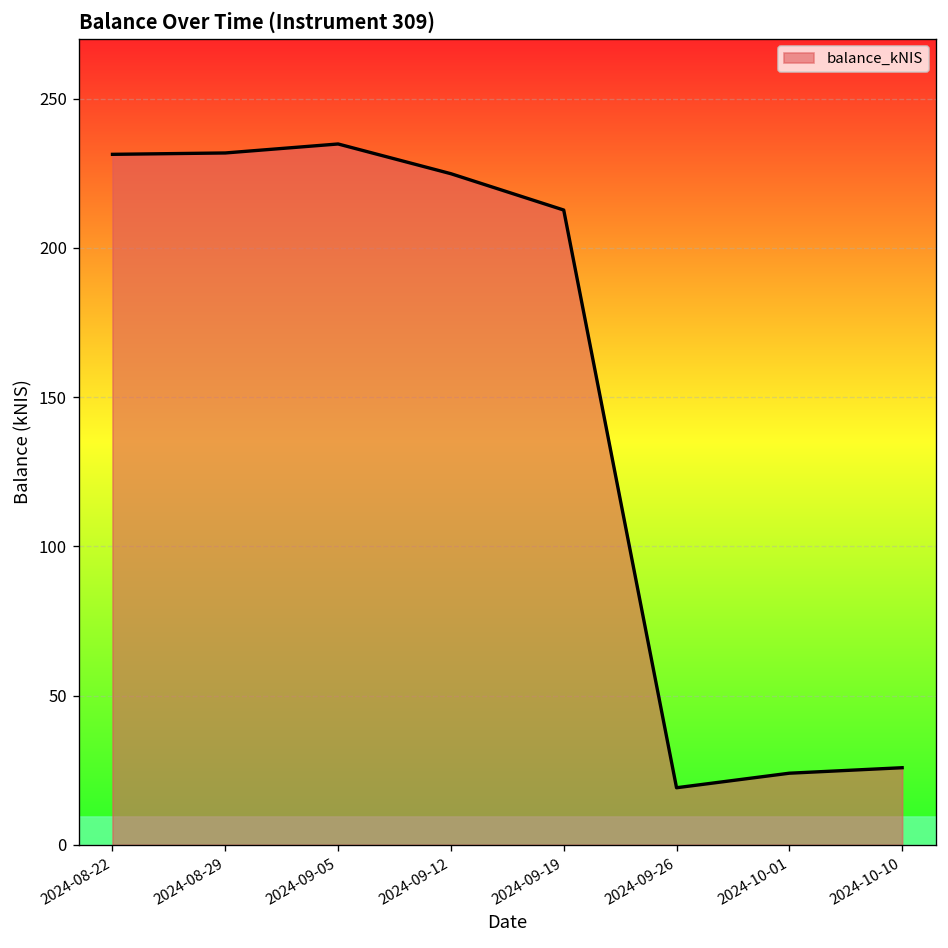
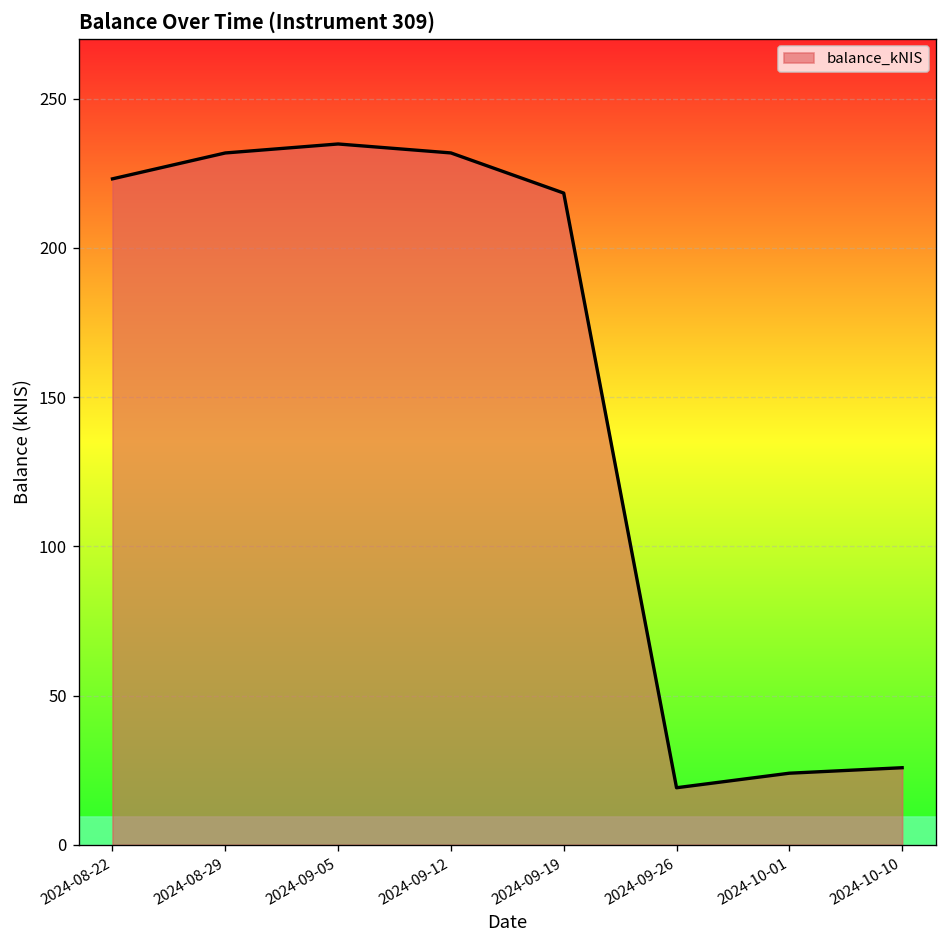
2024-08-22: 231 -> 223
2024-09-12: 225 -> 232
2024-09-19: 213 -> 218
